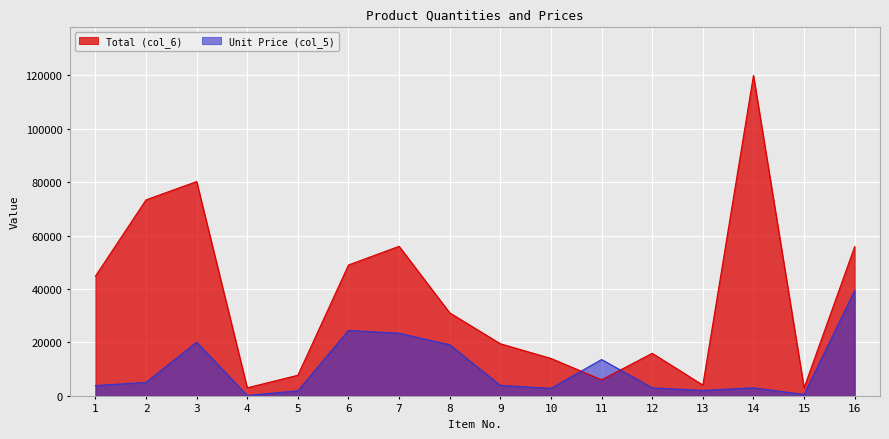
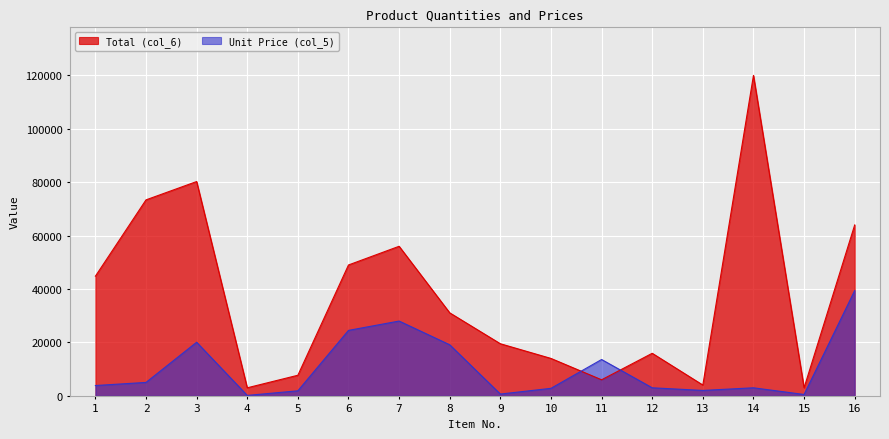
Unit Price (col_5), 7: 23000 -> 28000
Unit Price (col_5), 9: 4000 -> 1000
Total (col_6), 16: 56000 -> 64000
